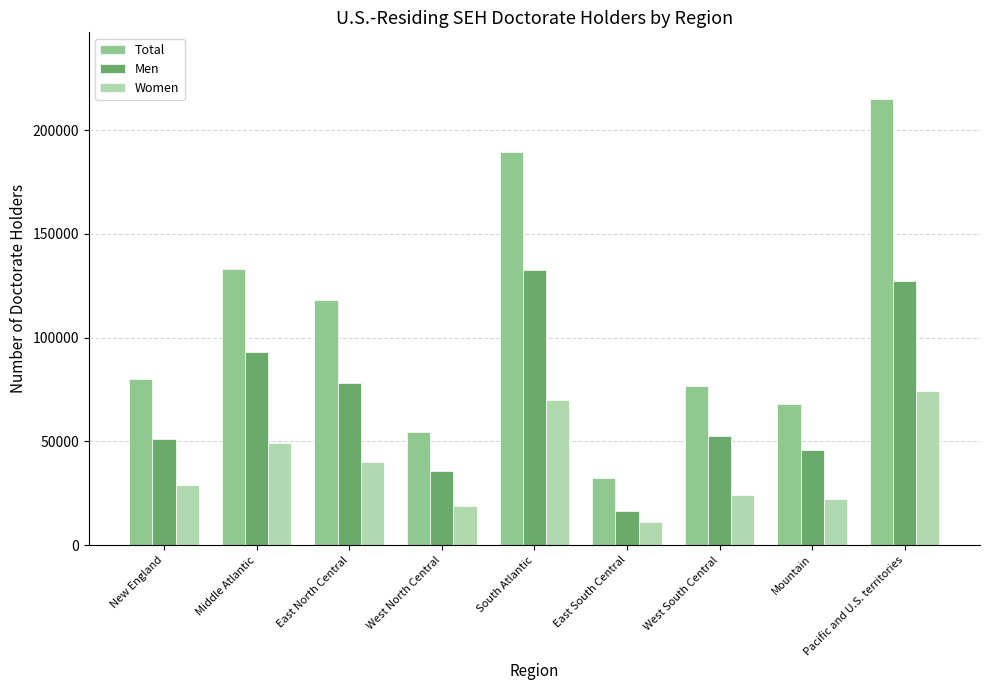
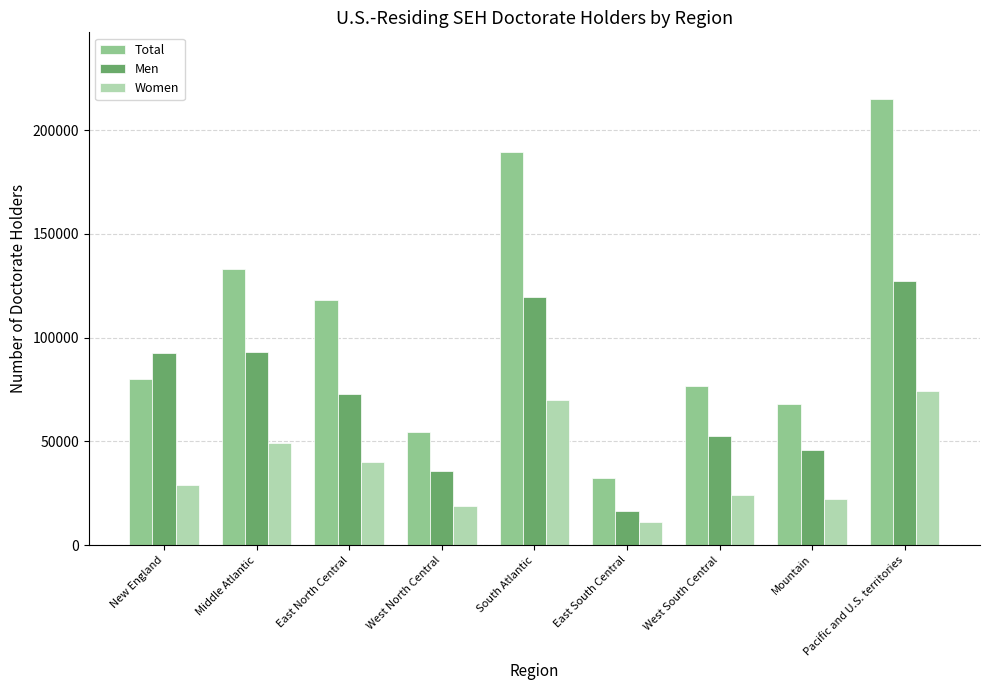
Men, New England: 51000 -> 93000
Men, East North Central: 78000 -> 73000
Men, South Atlantic: 133000 -> 120000
